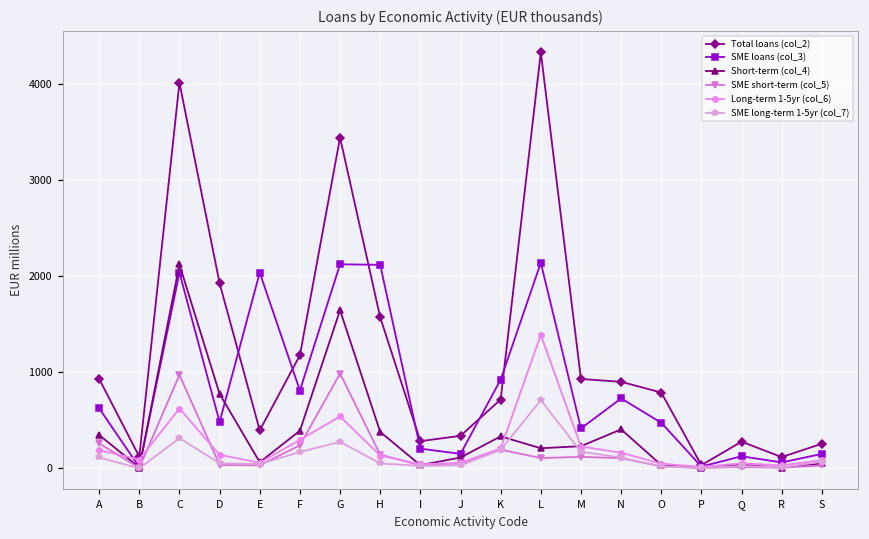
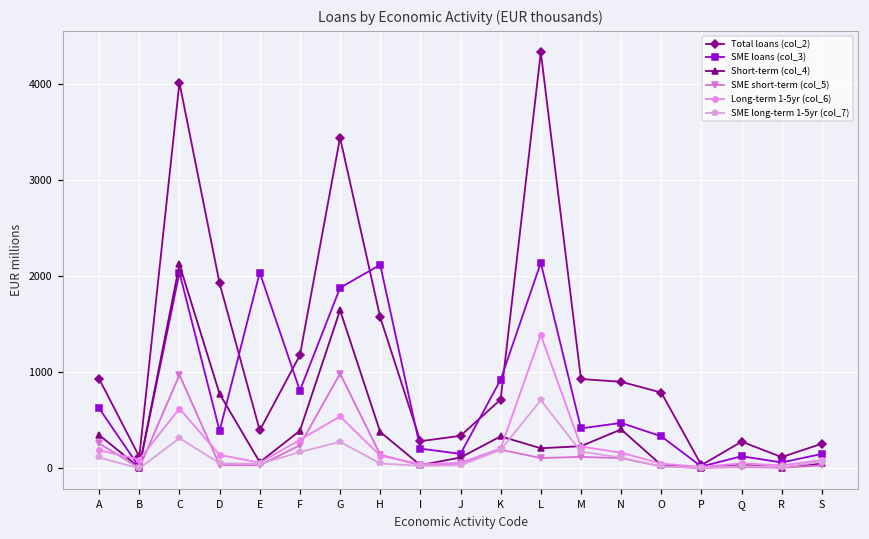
SME loans (col_3), D: 500 -> 400
SME loans (col_3), G: 2100 -> 1900
SME loans (col_3), N: 700 -> 500
SME loans (col_3), O: 500 -> 300
